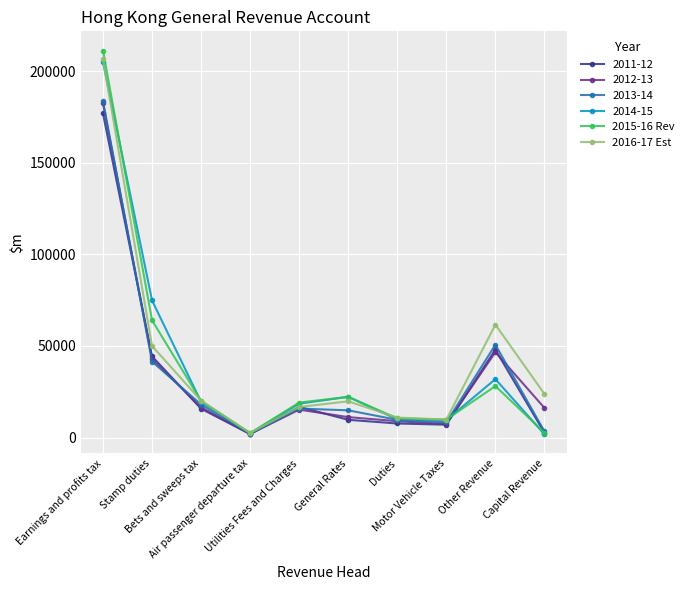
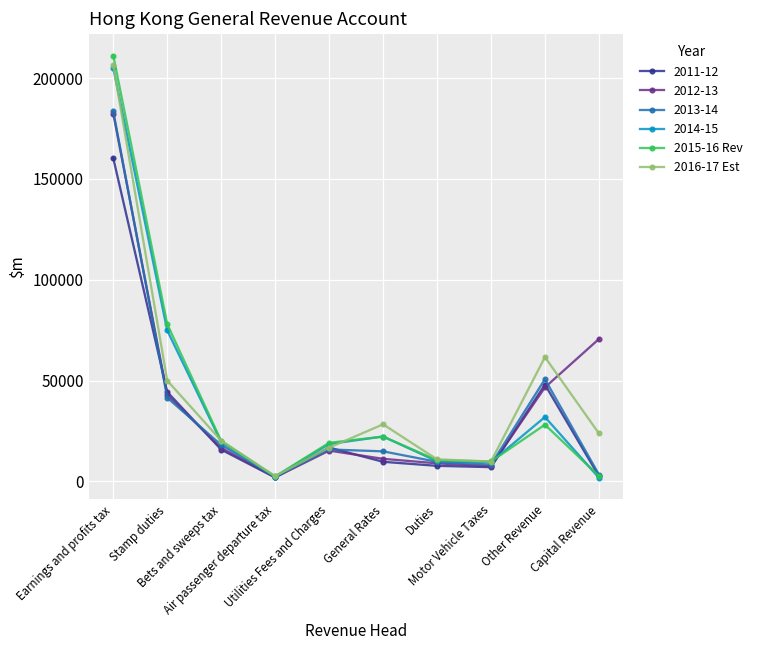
2011-12, Earnings and profits tax: 177000 -> 160000
2015-16 Rev, Stamp duties: 64000 -> 78000
2016-17 Est, General Rates: 20000 -> 28000
2012-13, Capital Revenue: 16000 -> 71000
